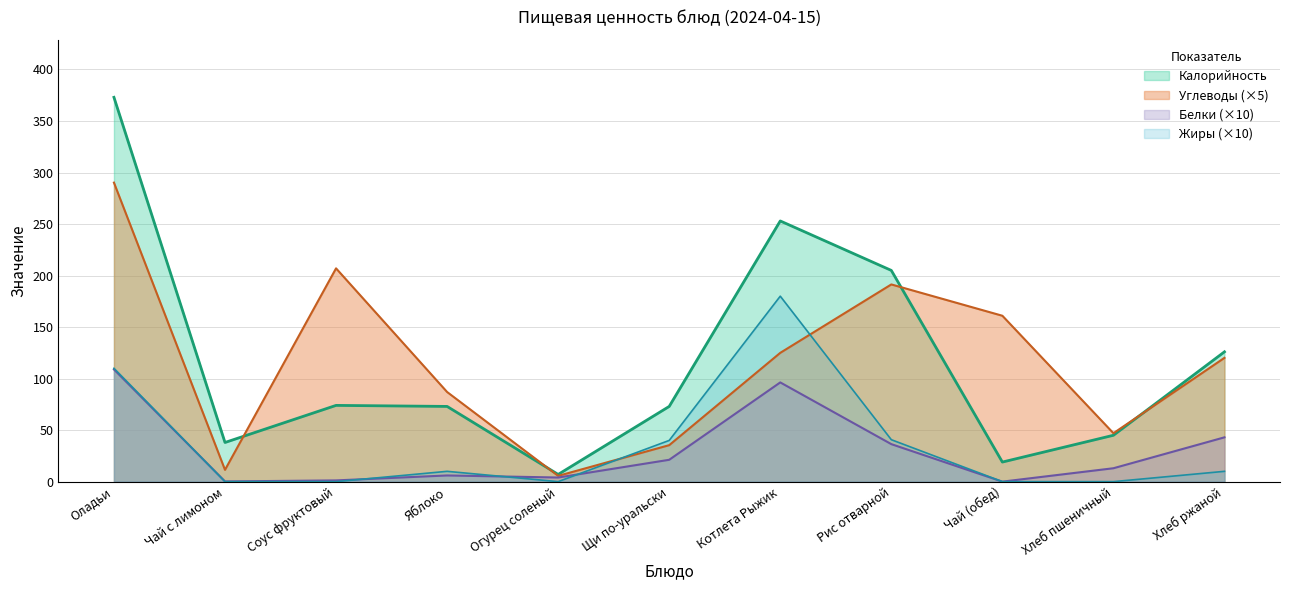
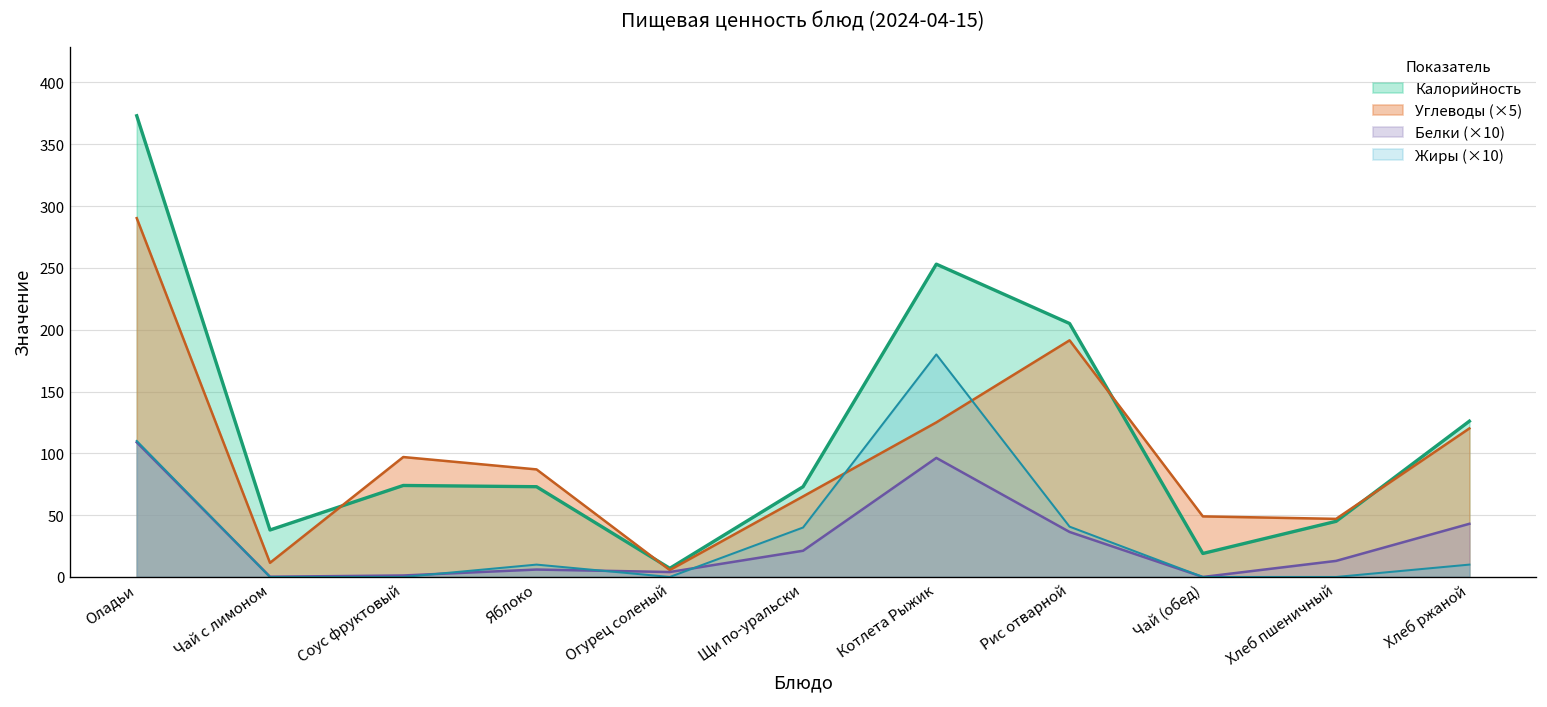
Углеводы (×5), Соус фруктовый: 207 -> 97
Углеводы (×5), Щи по-уральски: 35 -> 65
Углеводы (×5), Чай (обед): 161 -> 49
